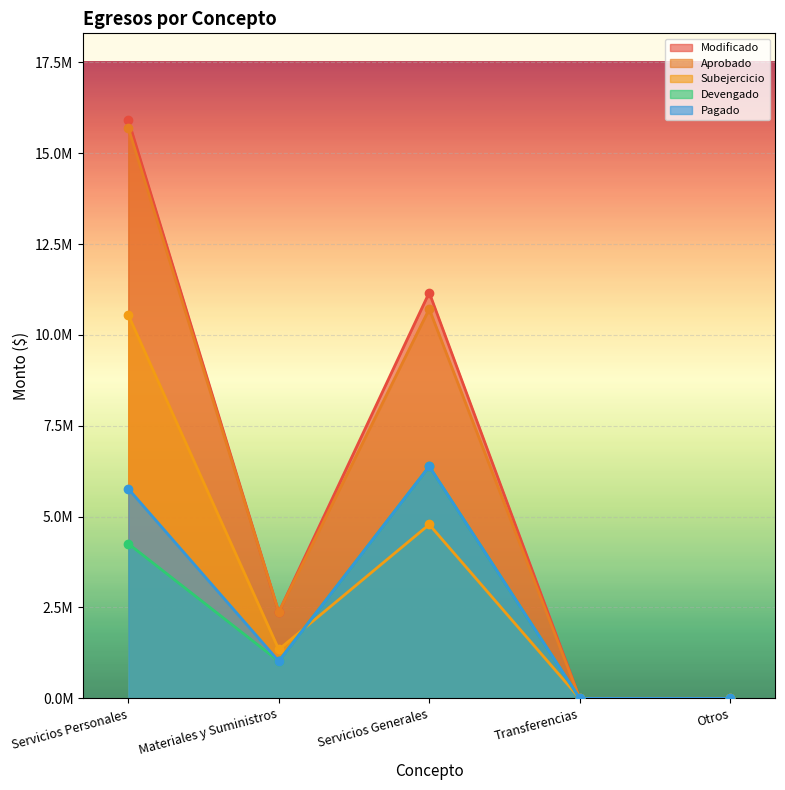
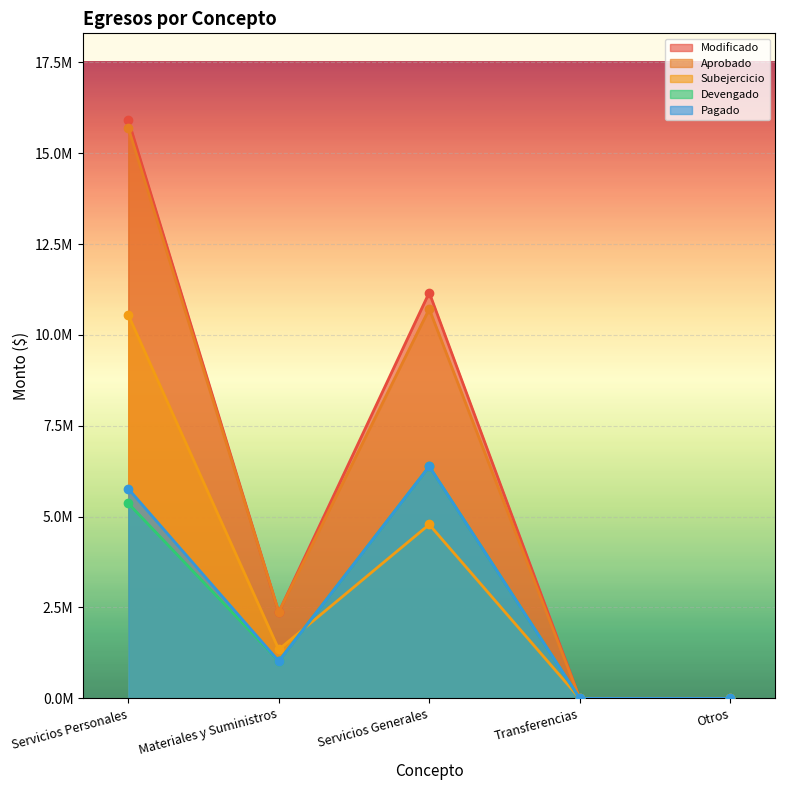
Devengado, Servicios Personales: 4300000 -> 5400000
